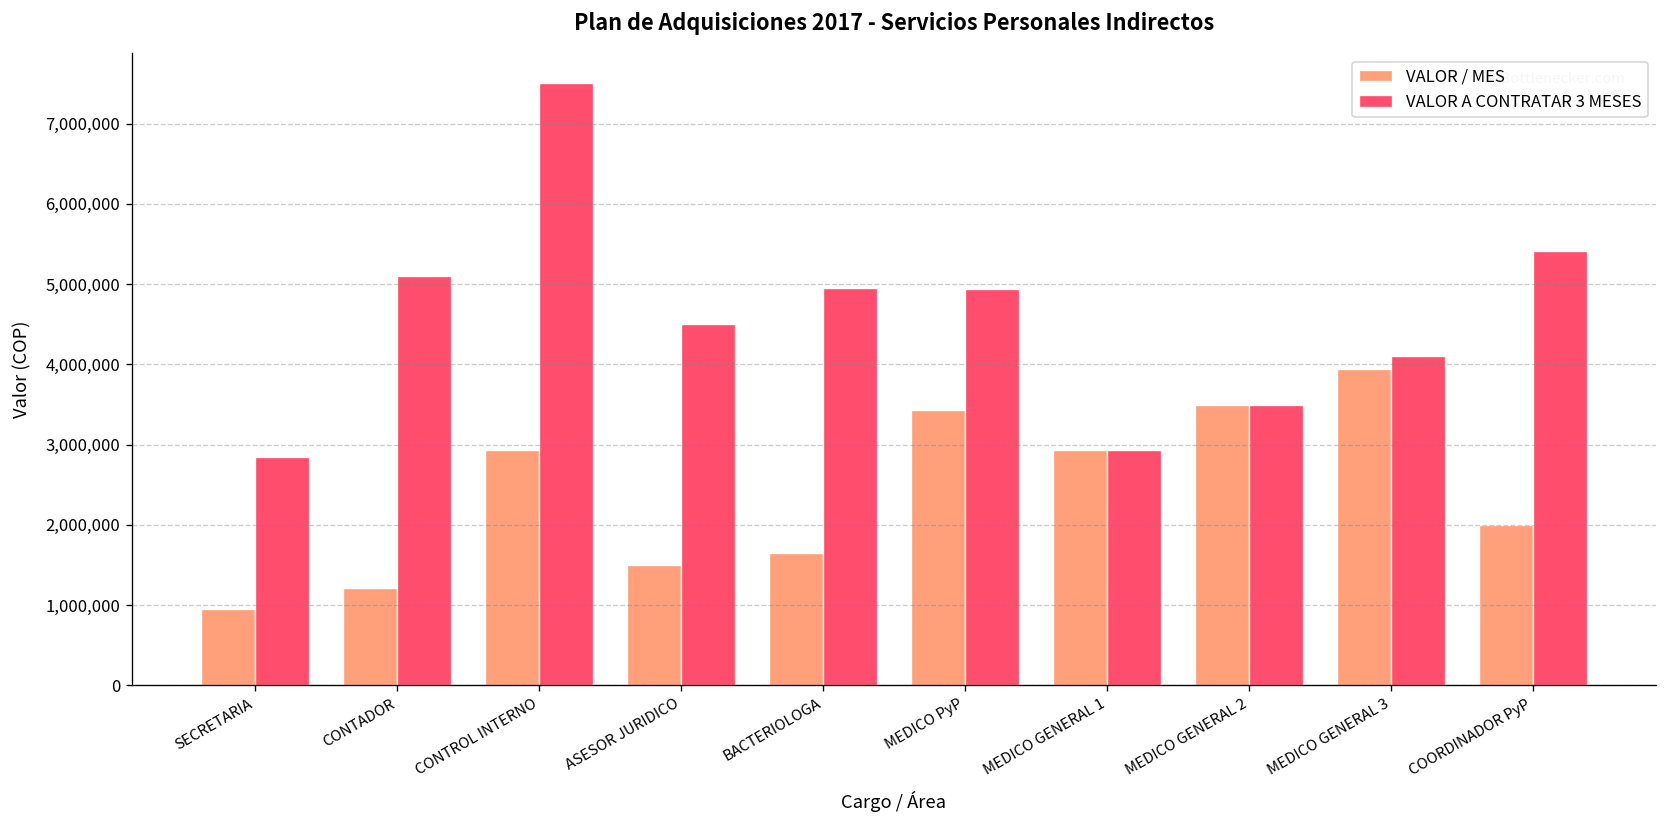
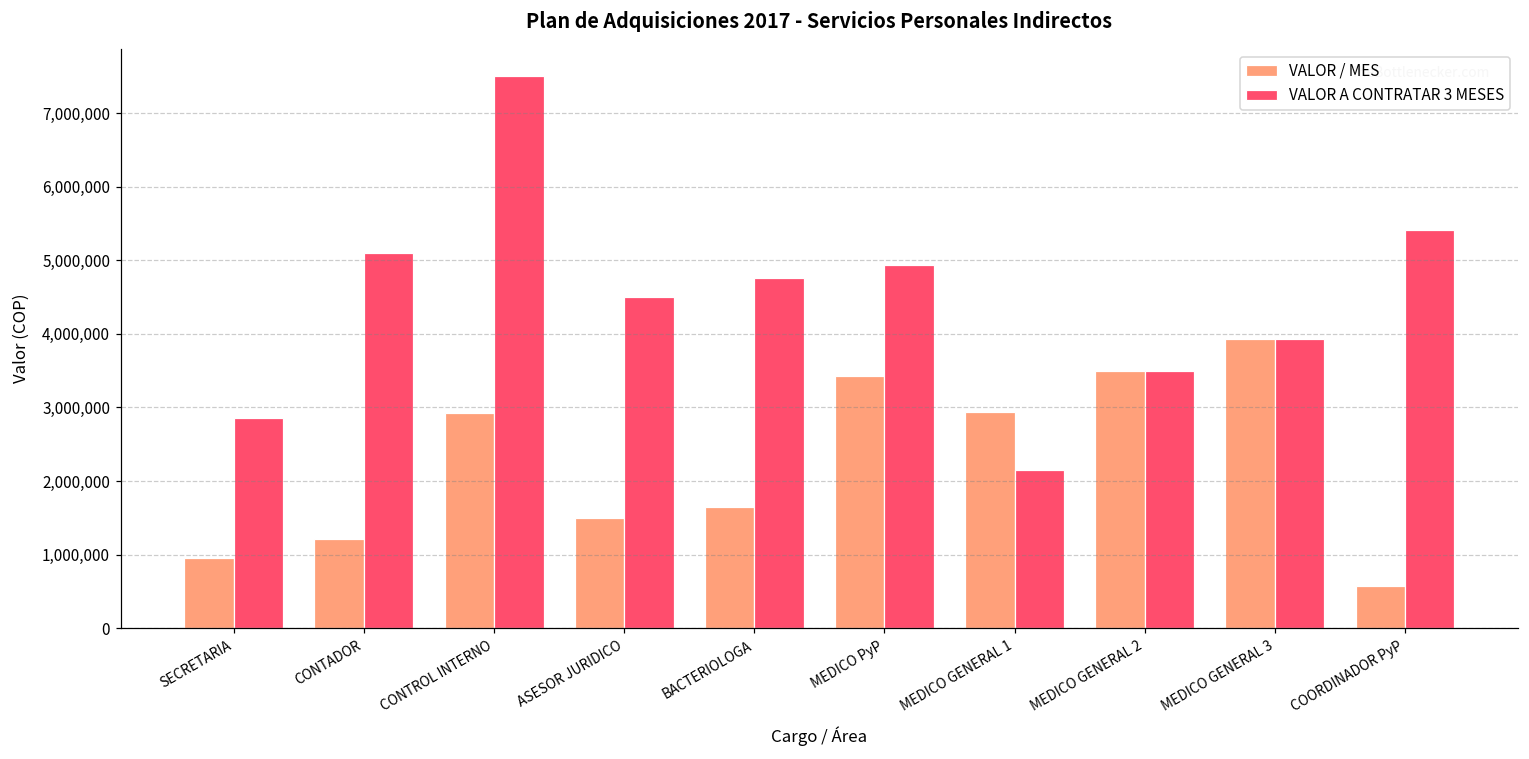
VALOR A CONTRATAR 3 MESES, BACTERIOLOGA: 5,000,000 -> 4,800,000
VALOR A CONTRATAR 3 MESES, MEDICO GENERAL 1: 2,900,000 -> 2,200,000
VALOR A CONTRATAR 3 MESES, MEDICO GENERAL 3: 4,100,000 -> 3,900,000
VALOR / MES, COORDINADOR PyP: 2,000,000 -> 600,000
